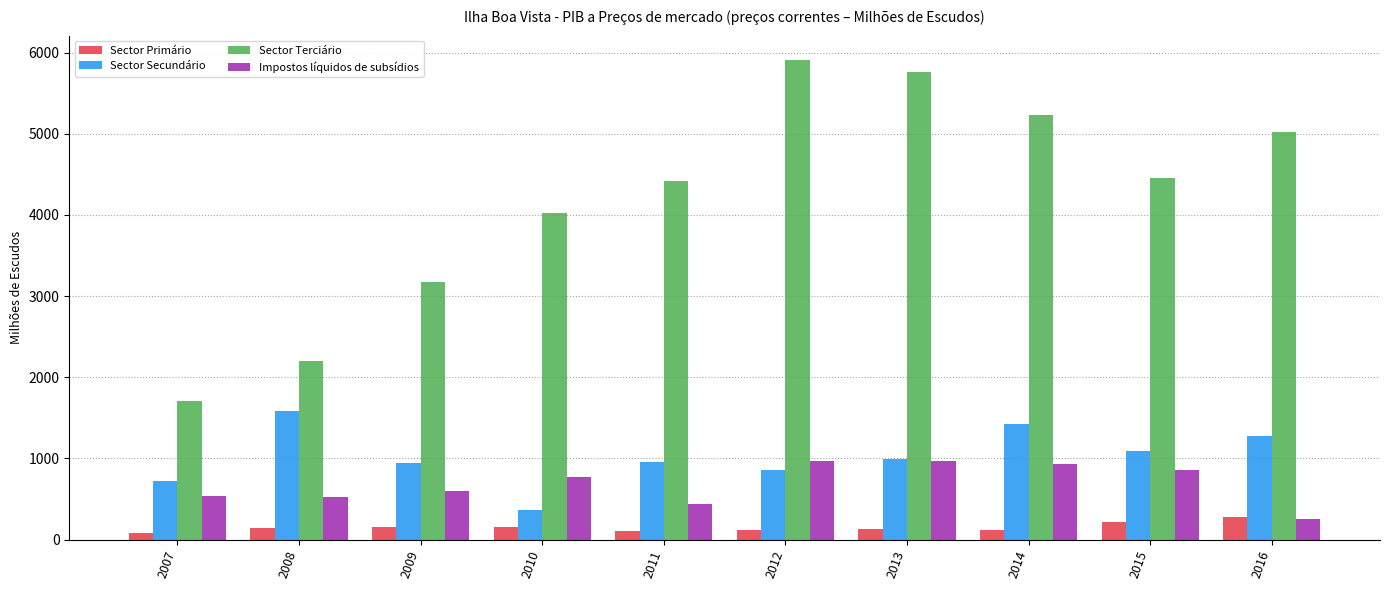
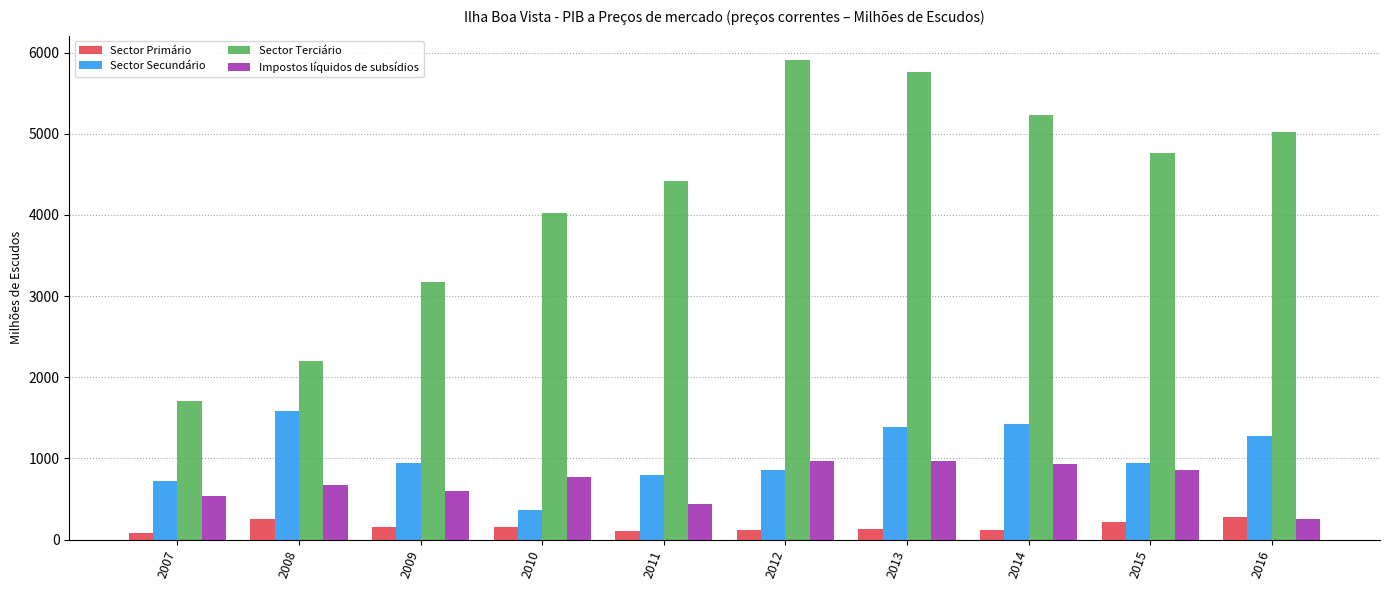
Sector Primário, 2008: 100 -> 300
Impostos líquidos de subsídios, 2008: 500 -> 700
Sector Secundário, 2011: 1000 -> 800
Sector Secundário, 2013: 1000 -> 1400
Sector Secundário, 2015: 1100 -> 900
Sector Terciário, 2015: 4500 -> 4800
